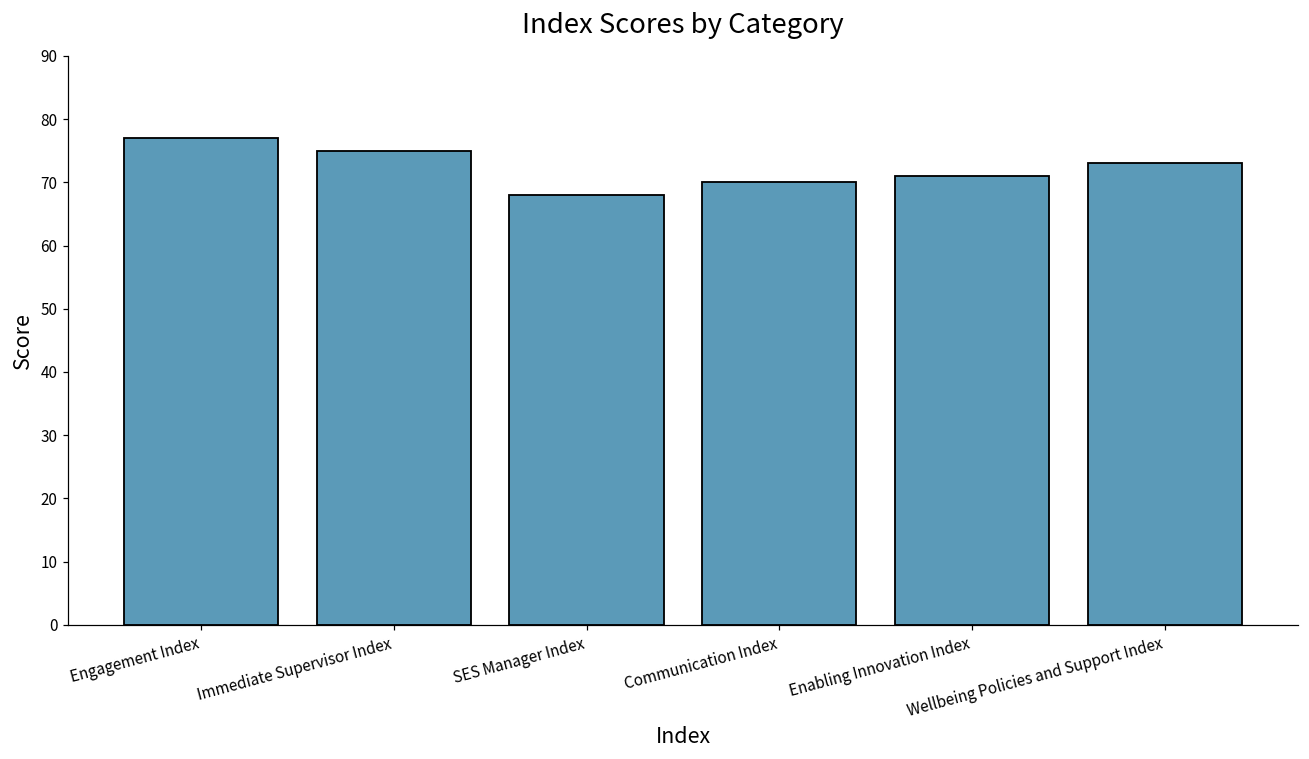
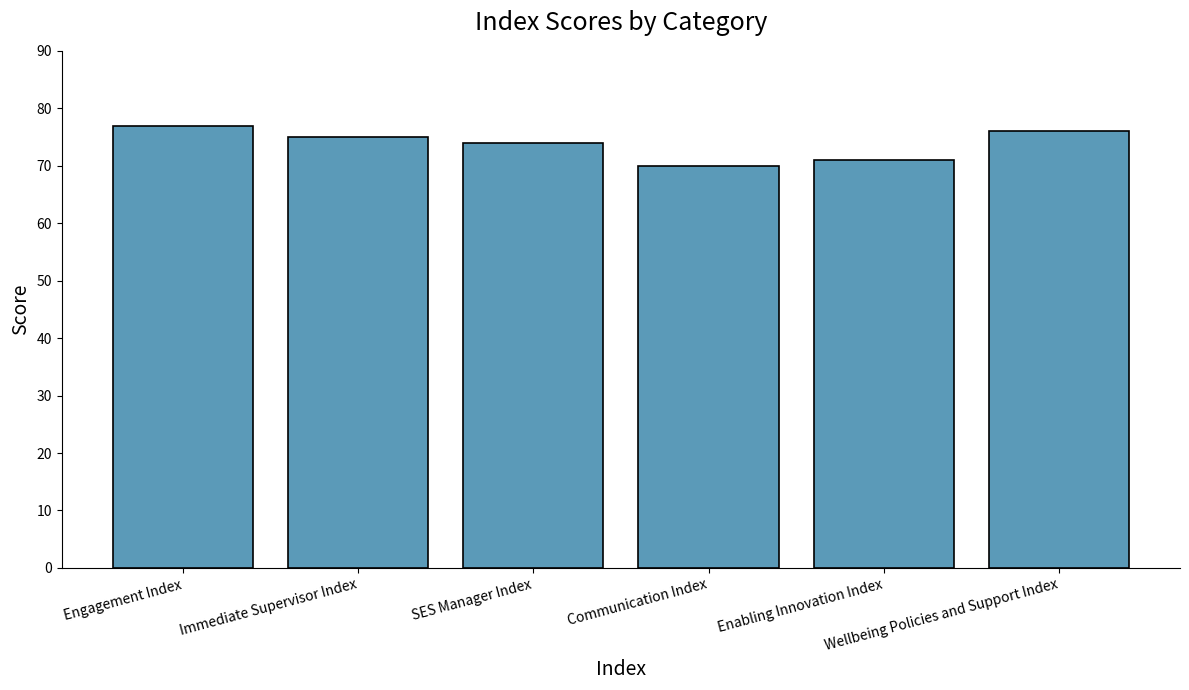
SES Manager Index: 68 -> 74
Wellbeing Policies and Support Index: 73 -> 76
